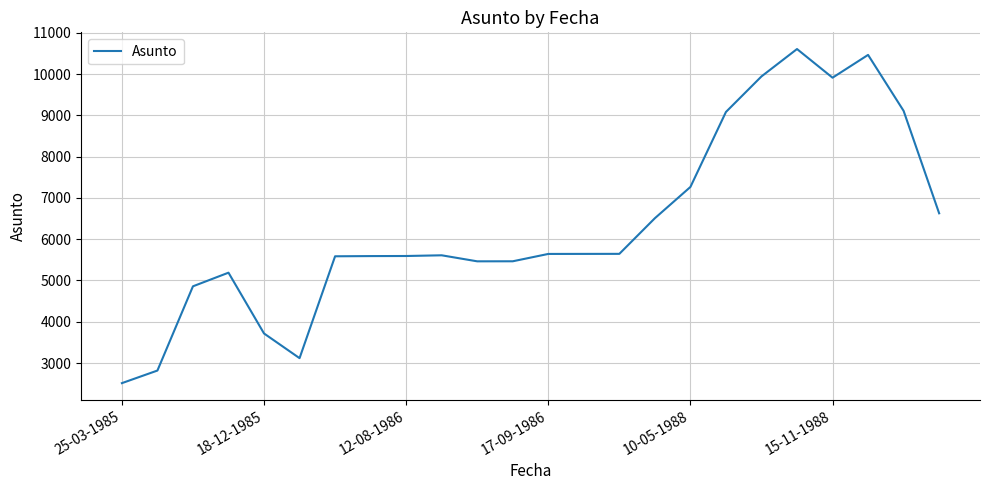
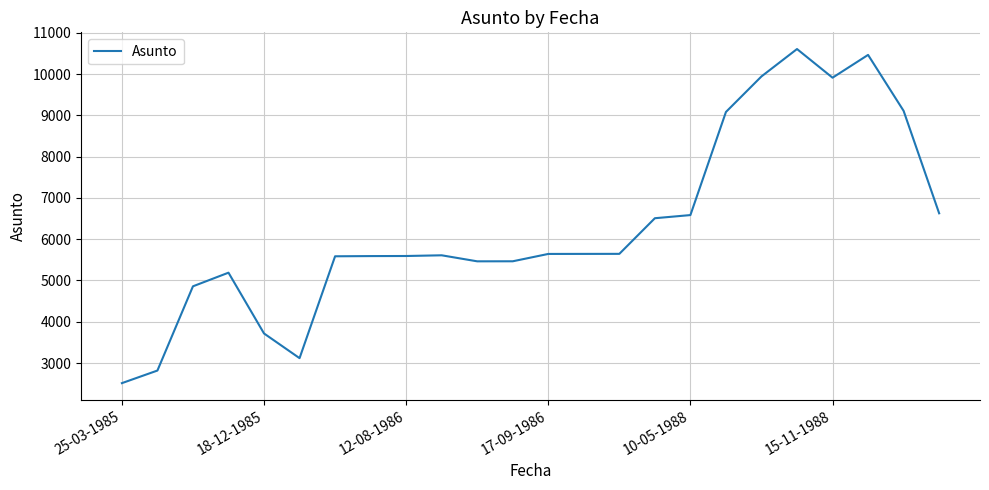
10-05-1988: 7300 -> 6600
